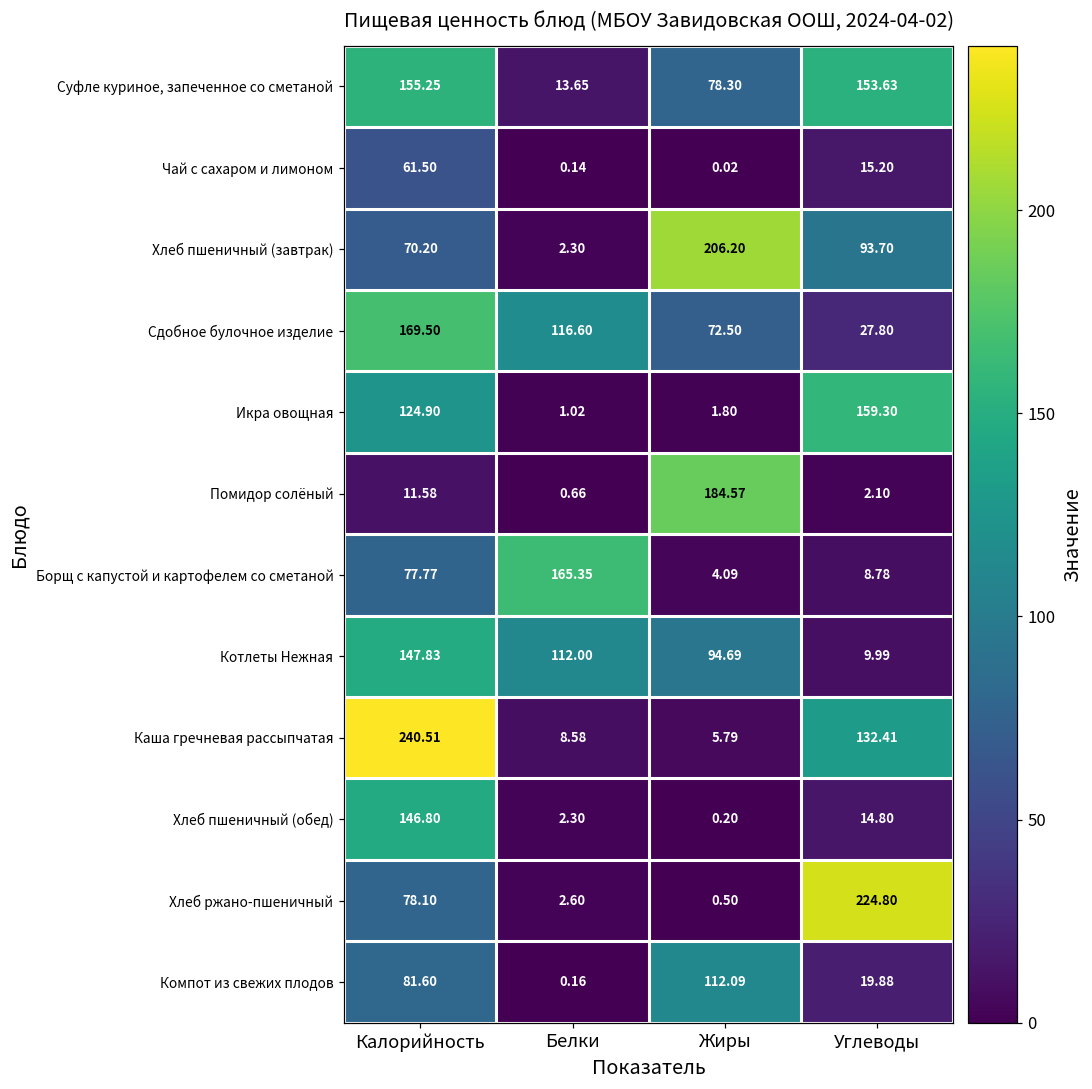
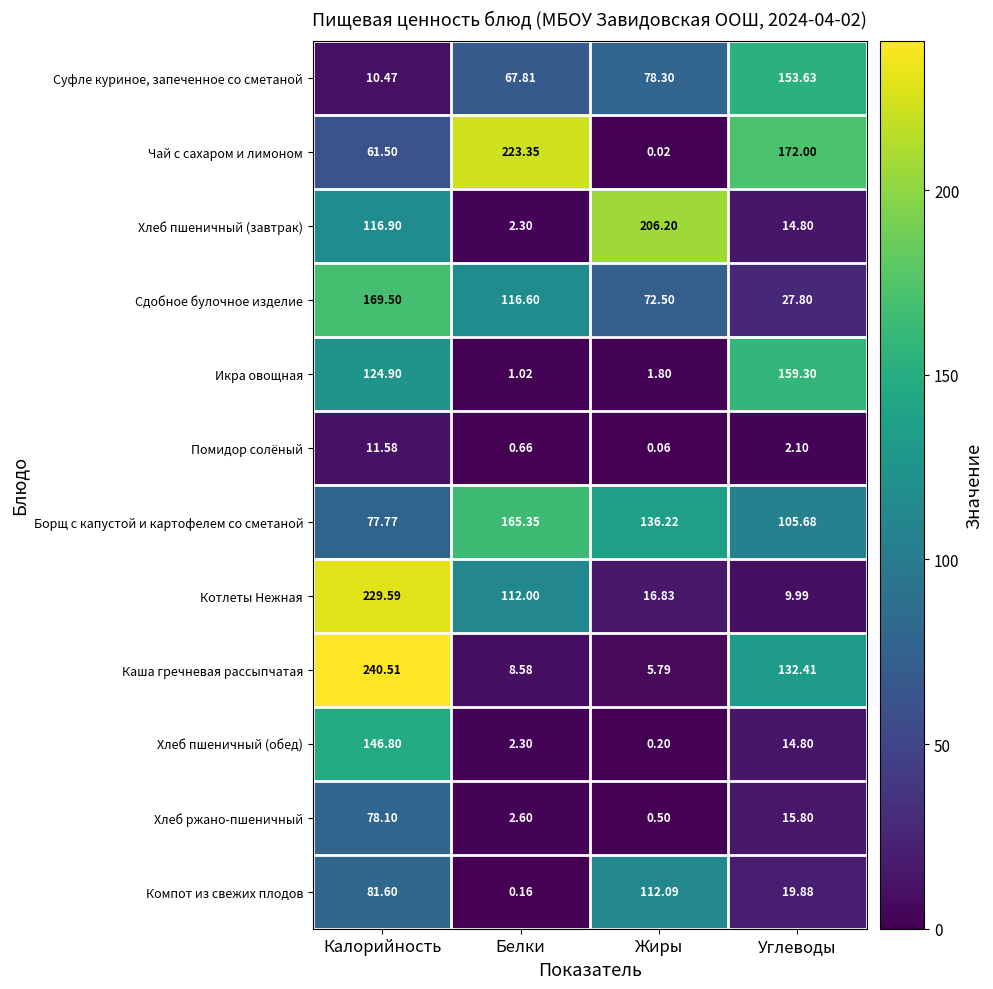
Суфле куриное, запеченное со сметаной, Калорийность: 155.25 -> 10.47
Суфле куриное, запеченное со сметаной, Белки: 13.65 -> 67.81
Чай с сахаром и лимоном, Белки: 0.14 -> 223.35
Чай с сахаром и лимоном, Углеводы: 15.20 -> 172.00
Хлеб пшеничный (завтрак), Калорийность: 70.20 -> 116.90
Хлеб пшеничный (завтрак), Углеводы: 93.70 -> 14.80
Помидор солёный, Жиры: 184.57 -> 0.06
Борщ с капустой и картофелем со сметаной, Жиры: 4.09 -> 136.22
Борщ с капустой и картофелем со сметаной, Углеводы: 8.78 -> 105.68
Котлеты Нежная, Калорийность: 147.83 -> 229.59
Котлеты Нежная, Жиры: 94.69 -> 16.83
Хлеб ржано-пшеничный, Углеводы: 224.80 -> 15.80
